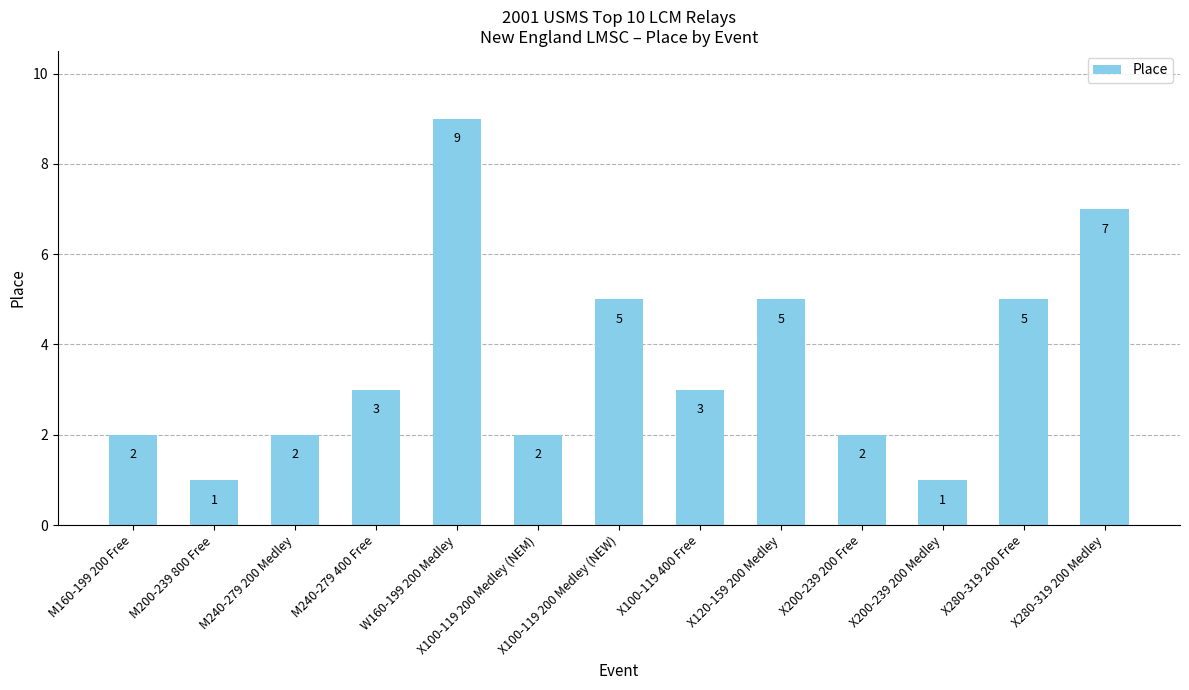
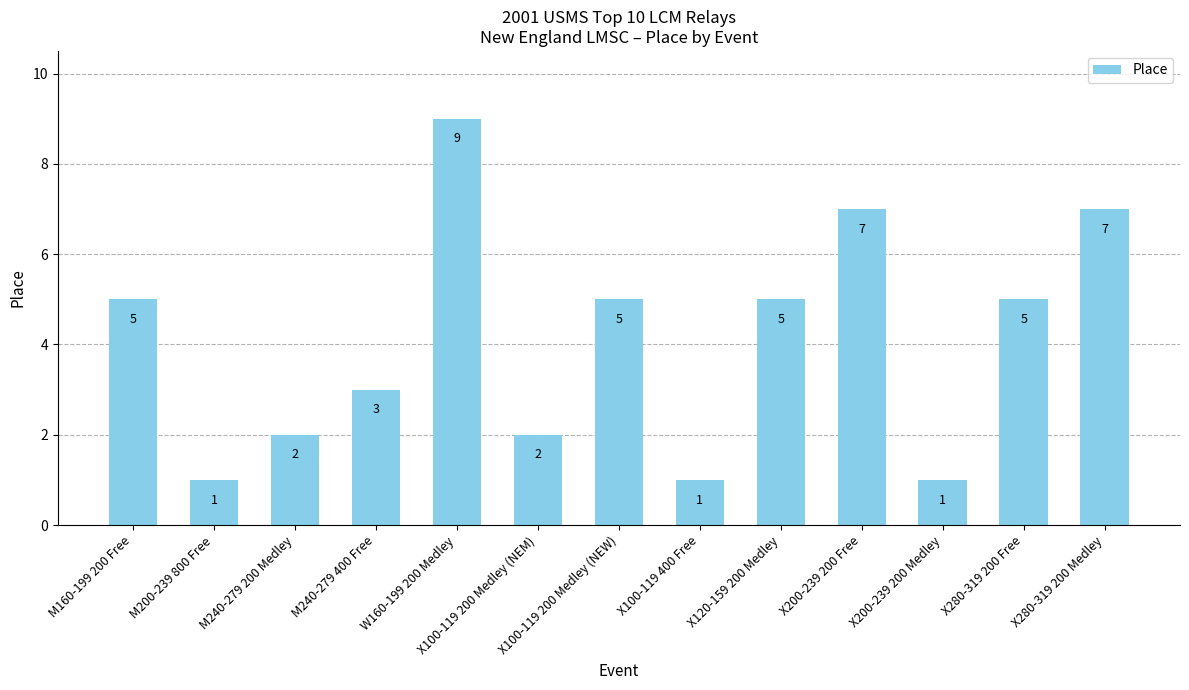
M160-199 200 Free: 2 -> 5
X100-119 400 Free: 3 -> 1
X200-239 200 Free: 2 -> 7
